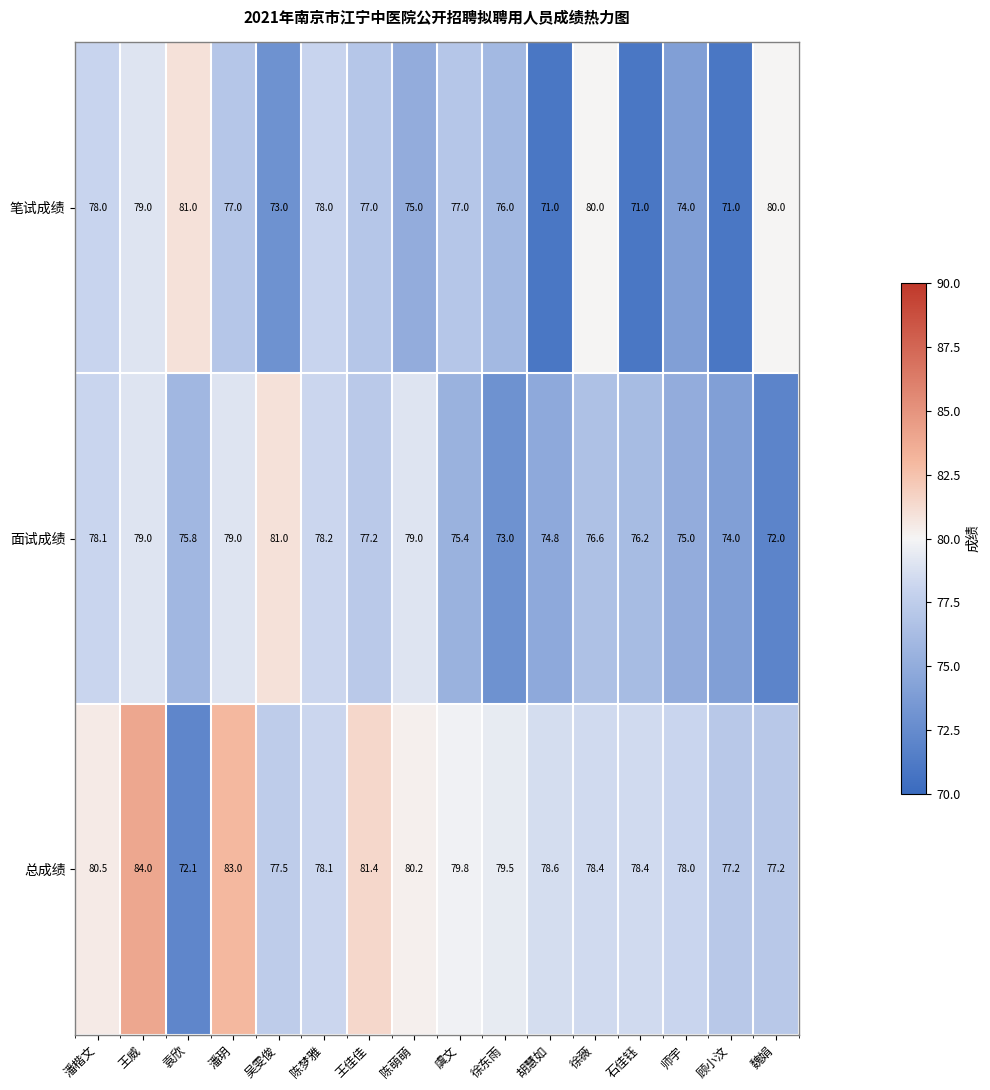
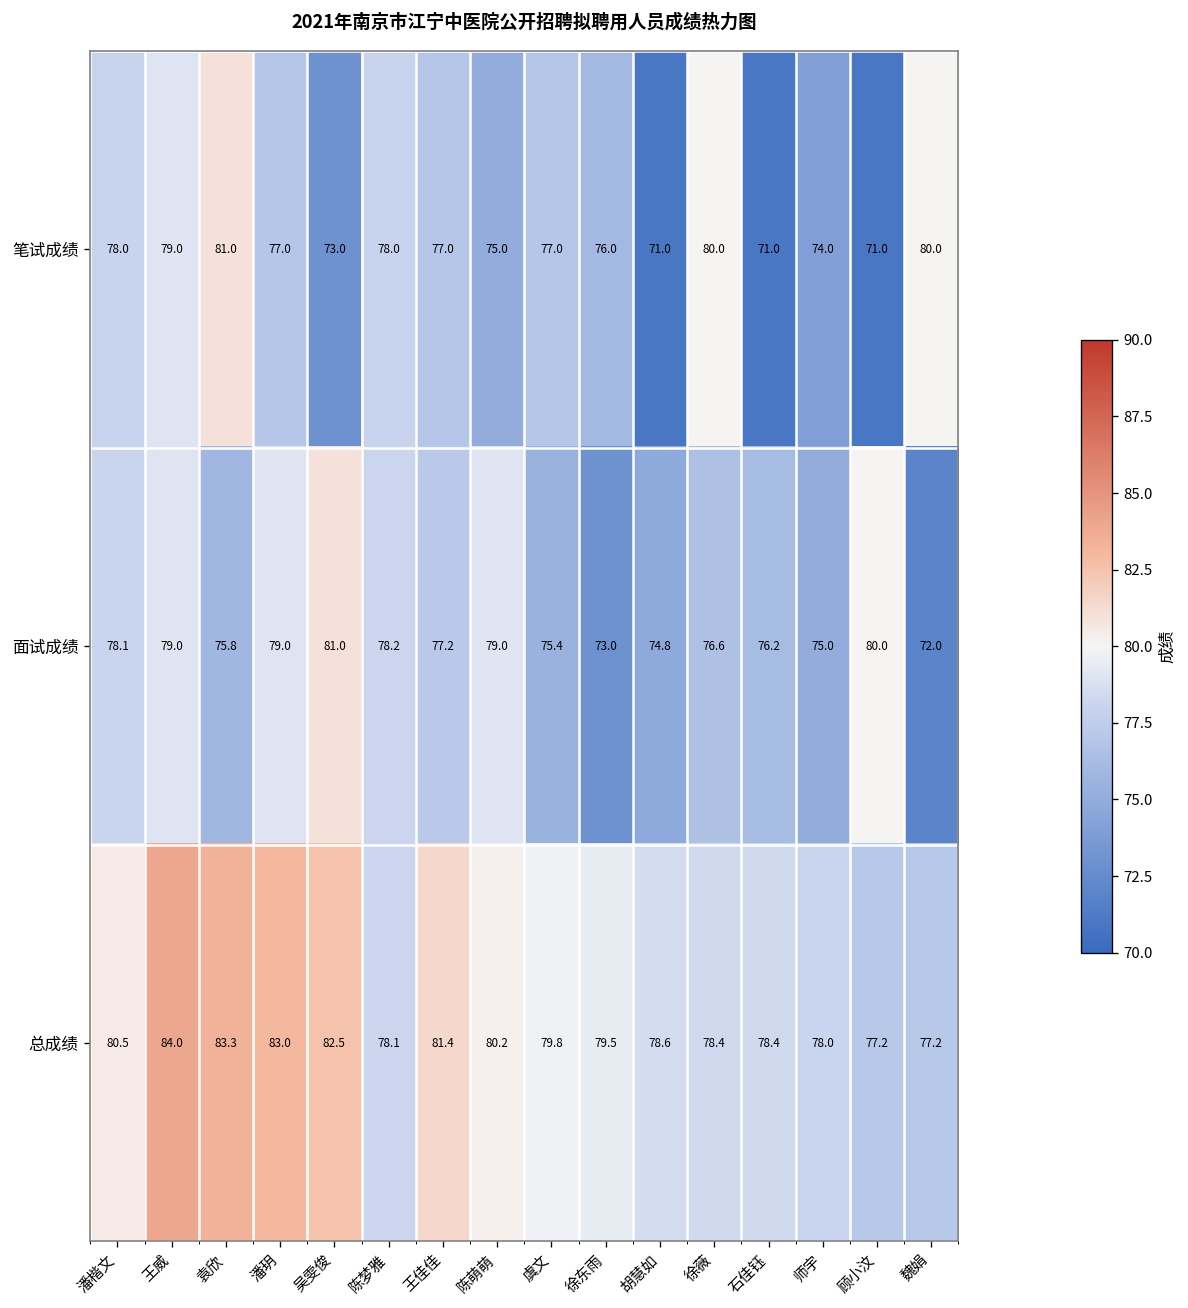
面试成绩, 顾小汶: 74.0 -> 80.0
总成绩, 袁欣: 72.1 -> 83.3
总成绩, 吴雯俊: 77.5 -> 82.5
